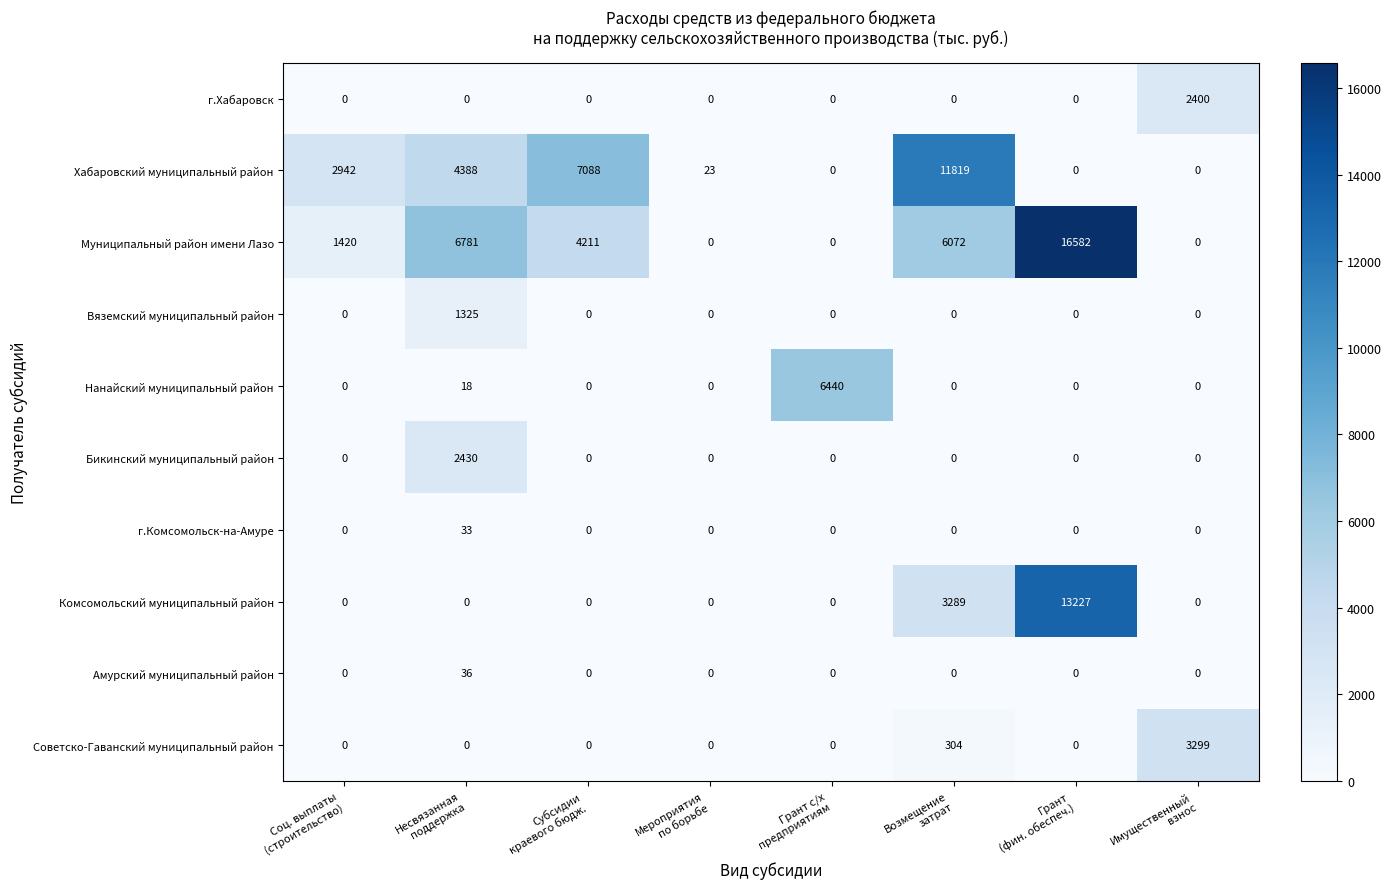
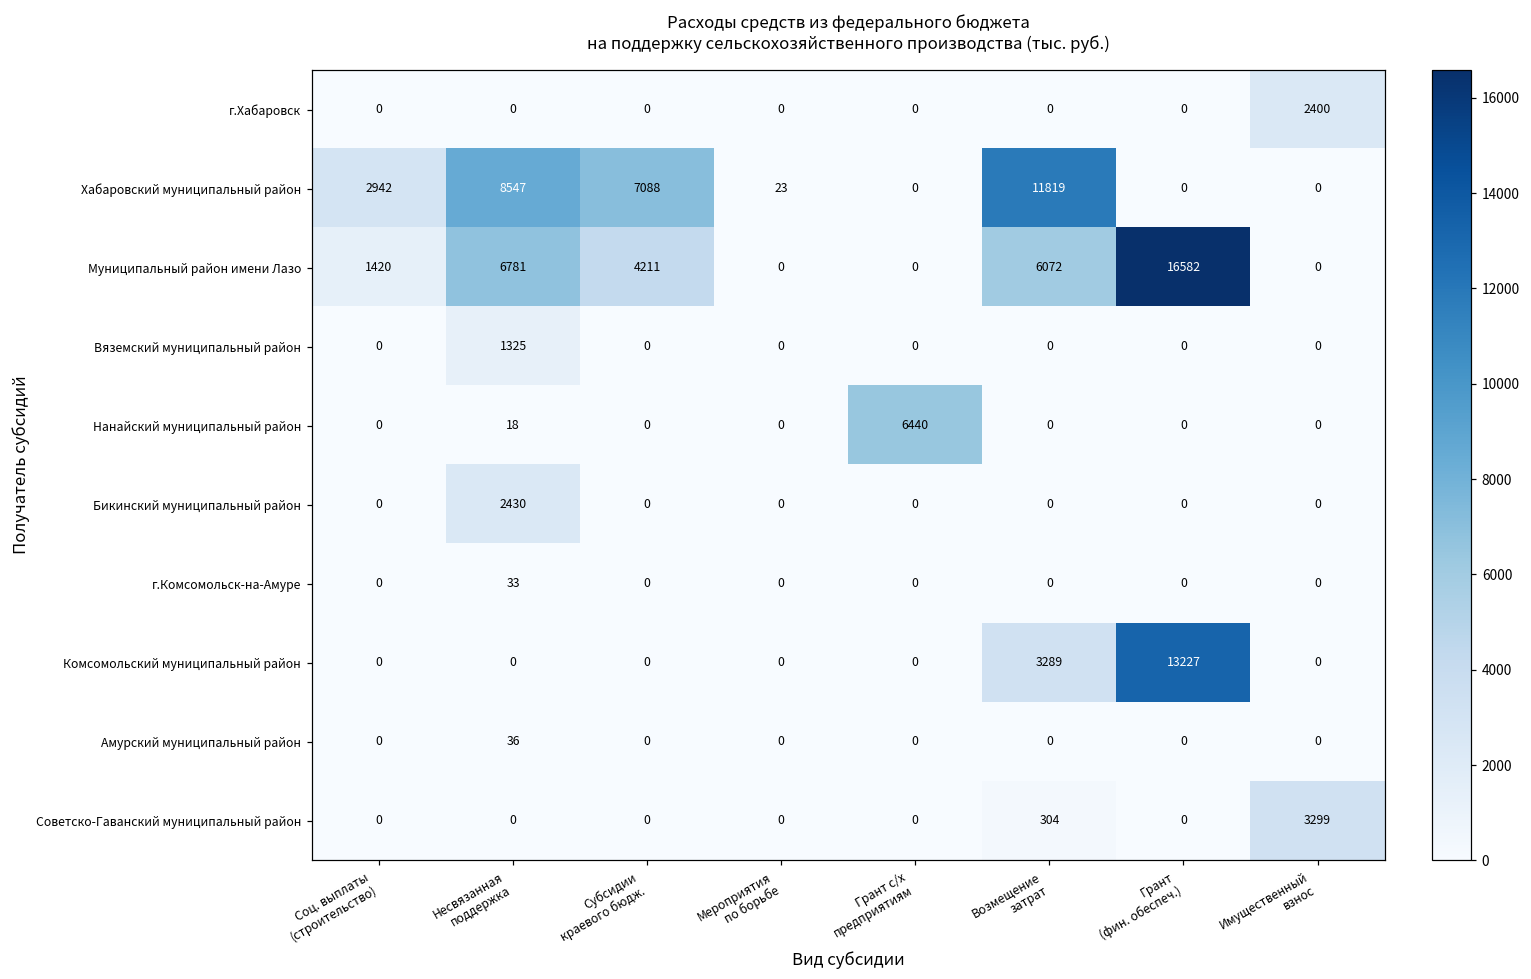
Хабаровский муниципальный район, Несвязанная поддержка: 4388 -> 8547
